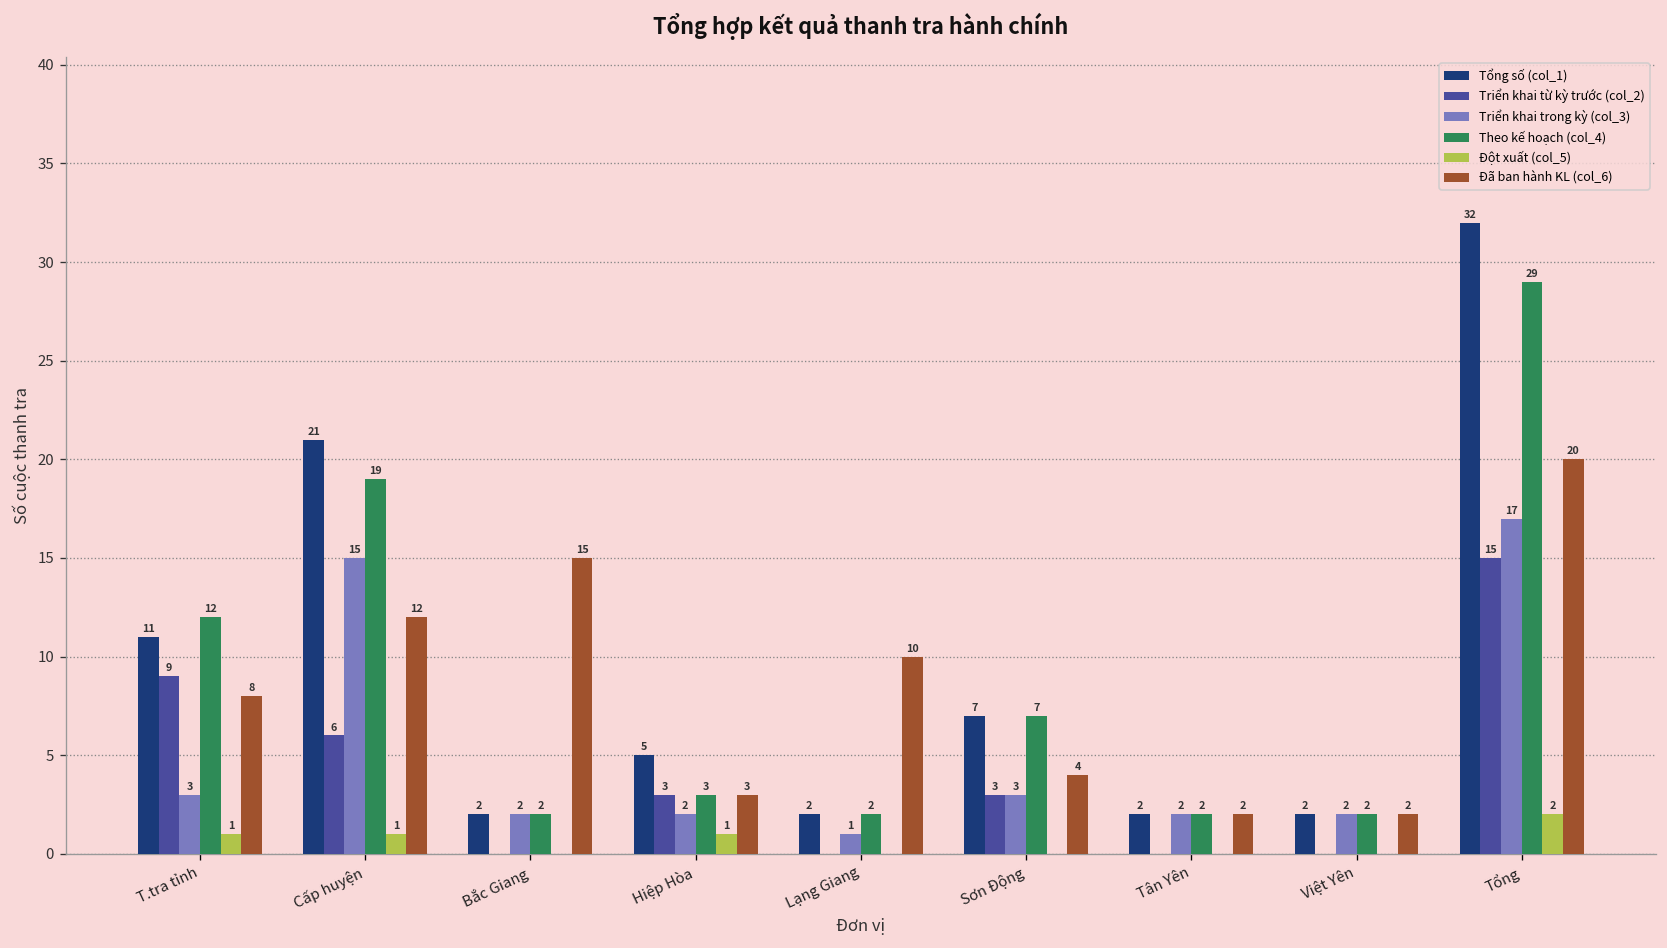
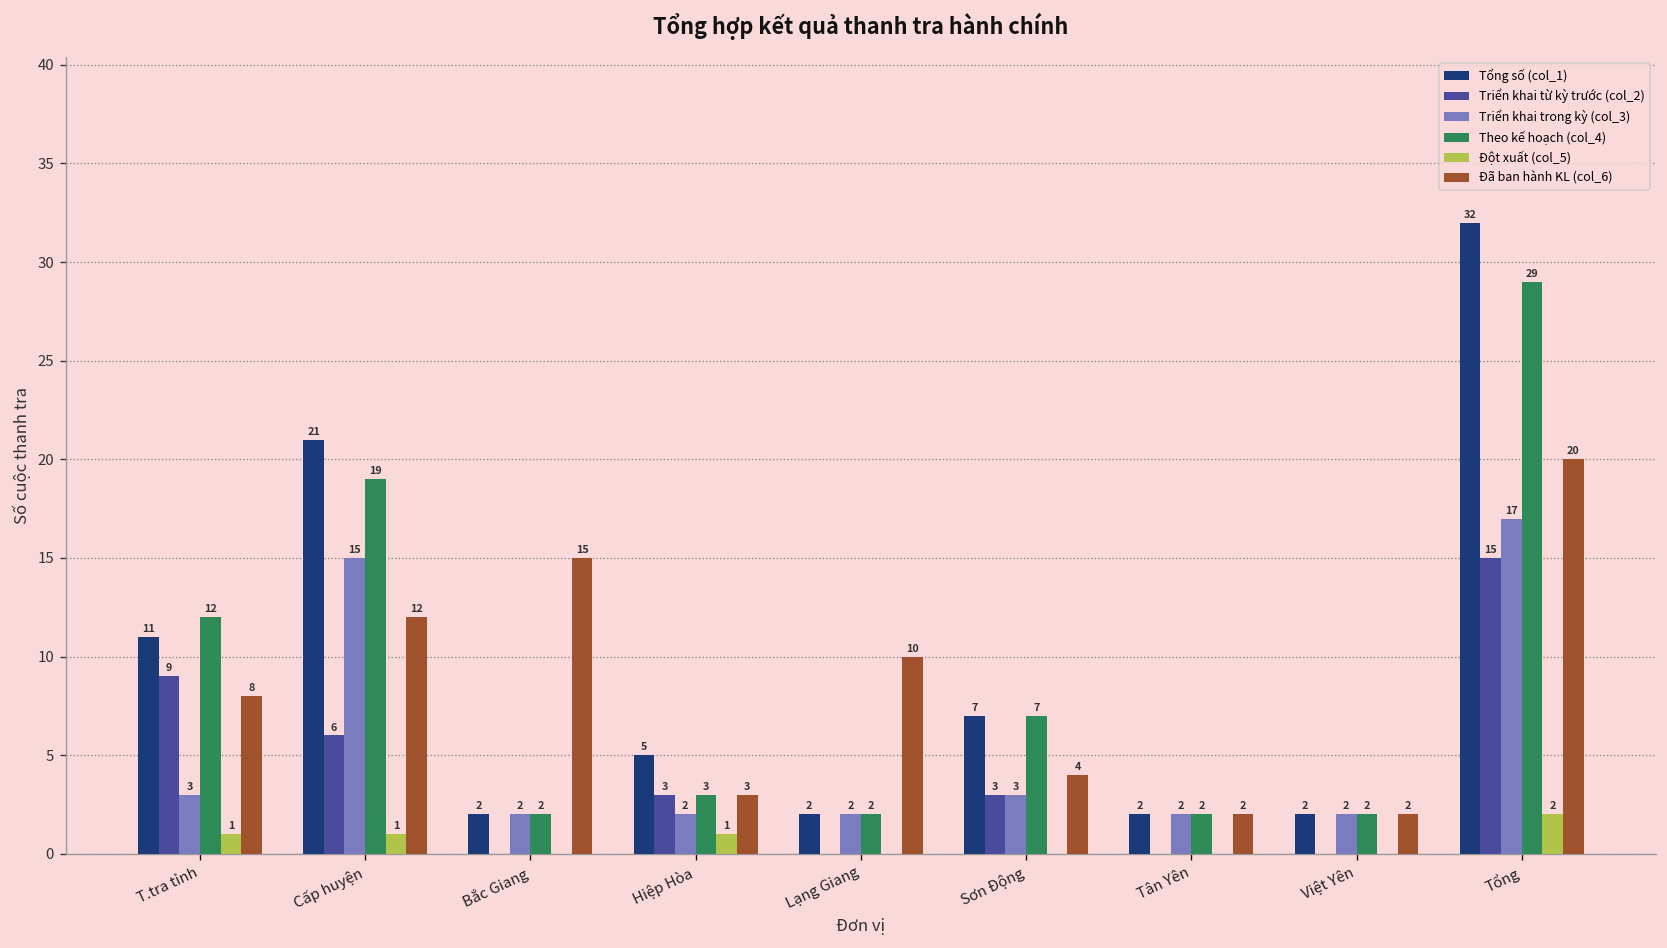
Triển khai trong kỳ (col_3), Lạng Giang: 1 -> 2
